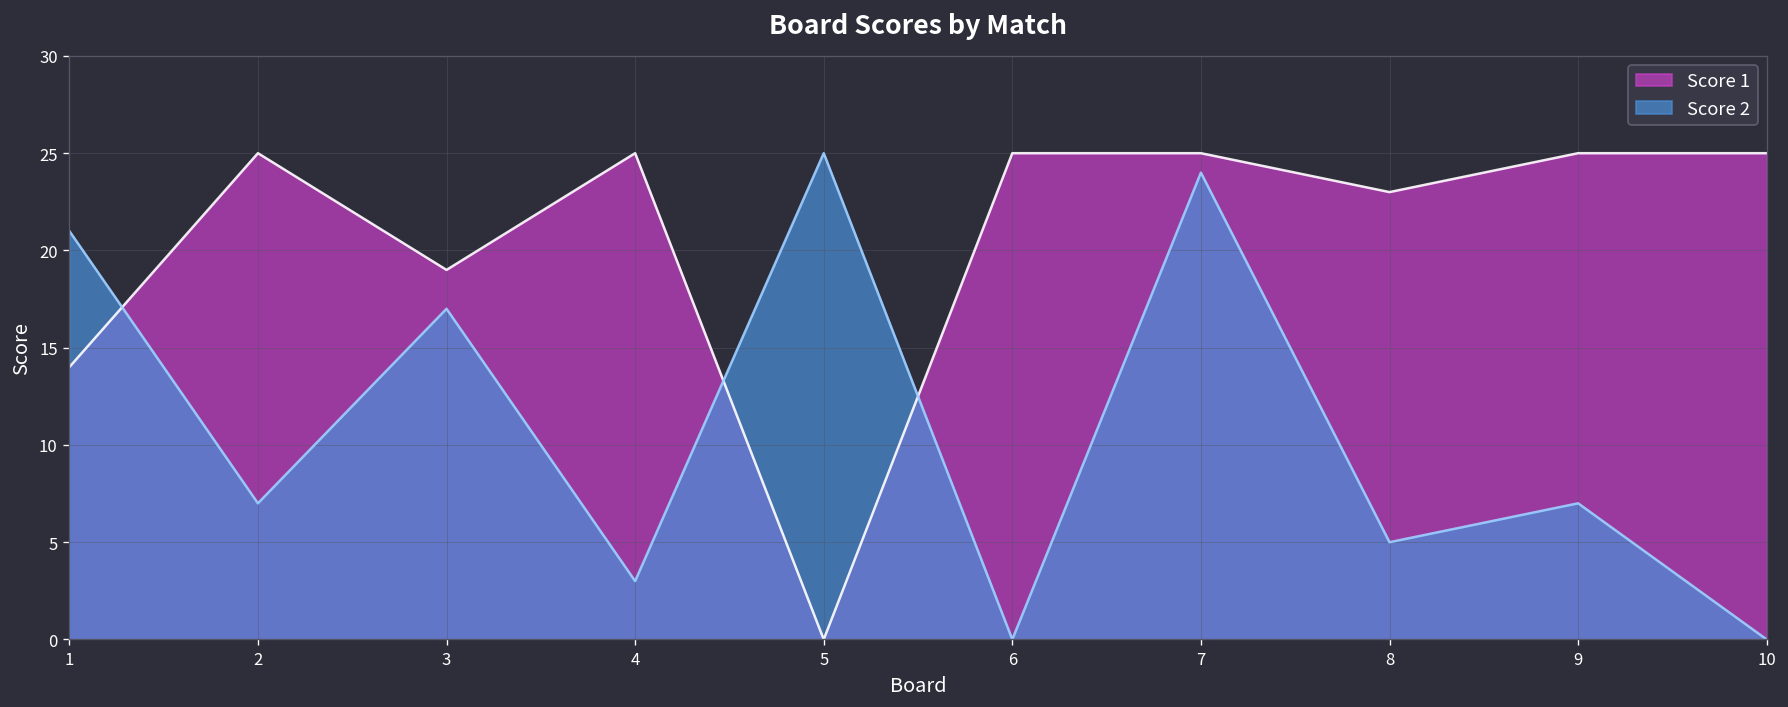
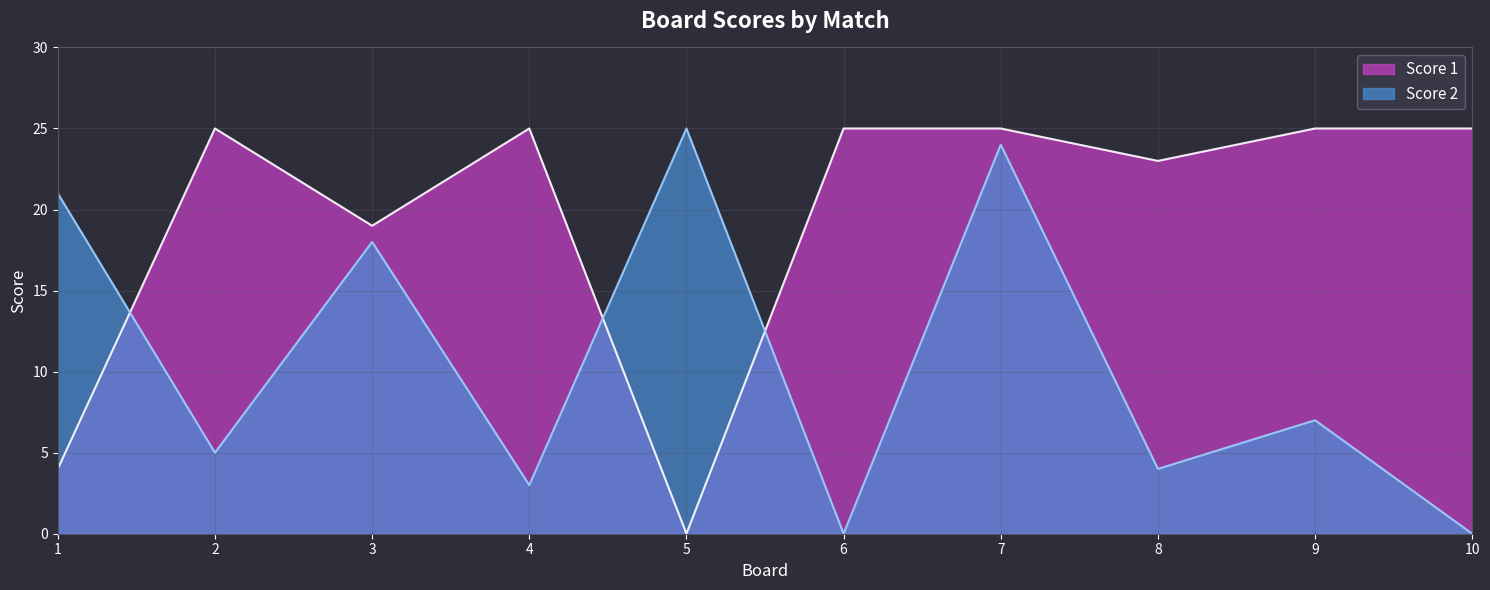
Score 1, 1: 14 -> 4
Score 2, 2: 7 -> 5
Score 2, 3: 17 -> 18
Score 2, 8: 5 -> 4
